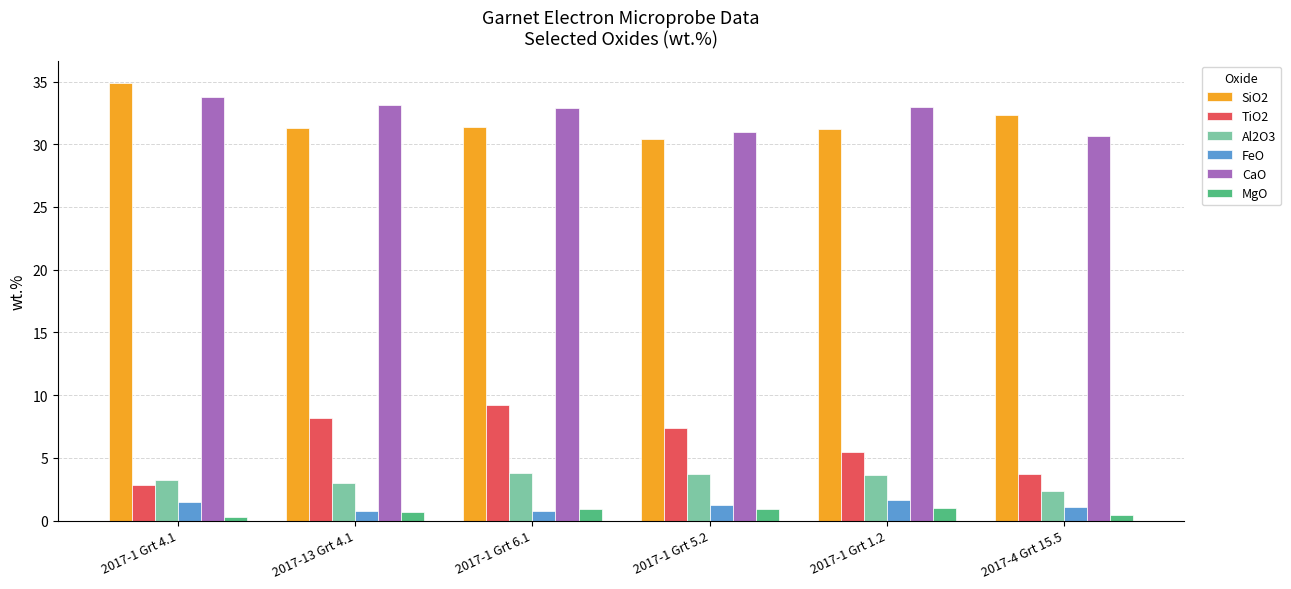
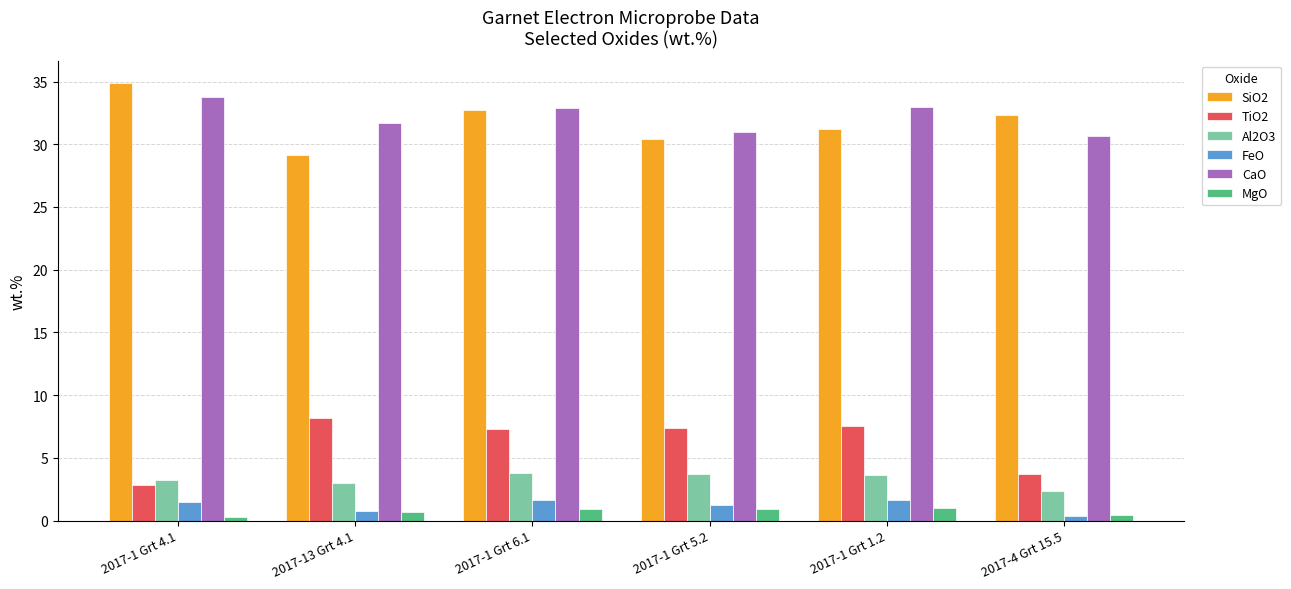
SiO2, 2017-13 Grt 4.1: 31.3 -> 29.1
CaO, 2017-13 Grt 4.1: 33.1 -> 31.7
SiO2, 2017-1 Grt 6.1: 31.4 -> 32.7
TiO2, 2017-1 Grt 6.1: 9.2 -> 7.3
FeO, 2017-1 Grt 6.1: 0.8 -> 1.6
TiO2, 2017-1 Grt 1.2: 5.4 -> 7.5
FeO, 2017-4 Grt 15.5: 1.1 -> 0.4
